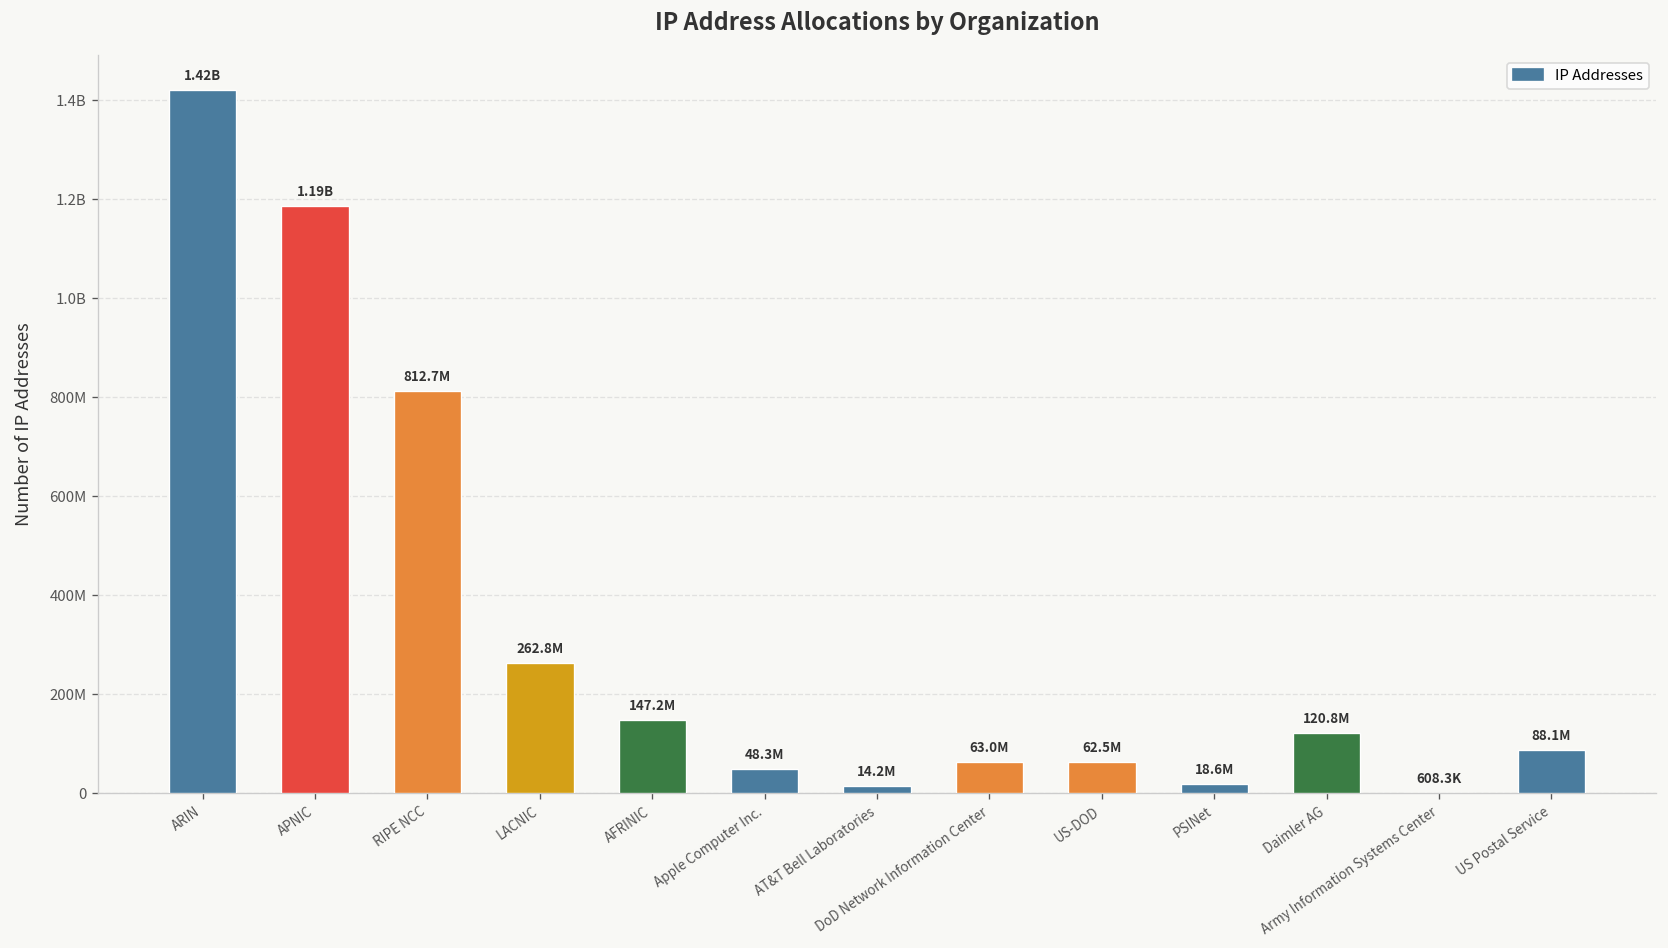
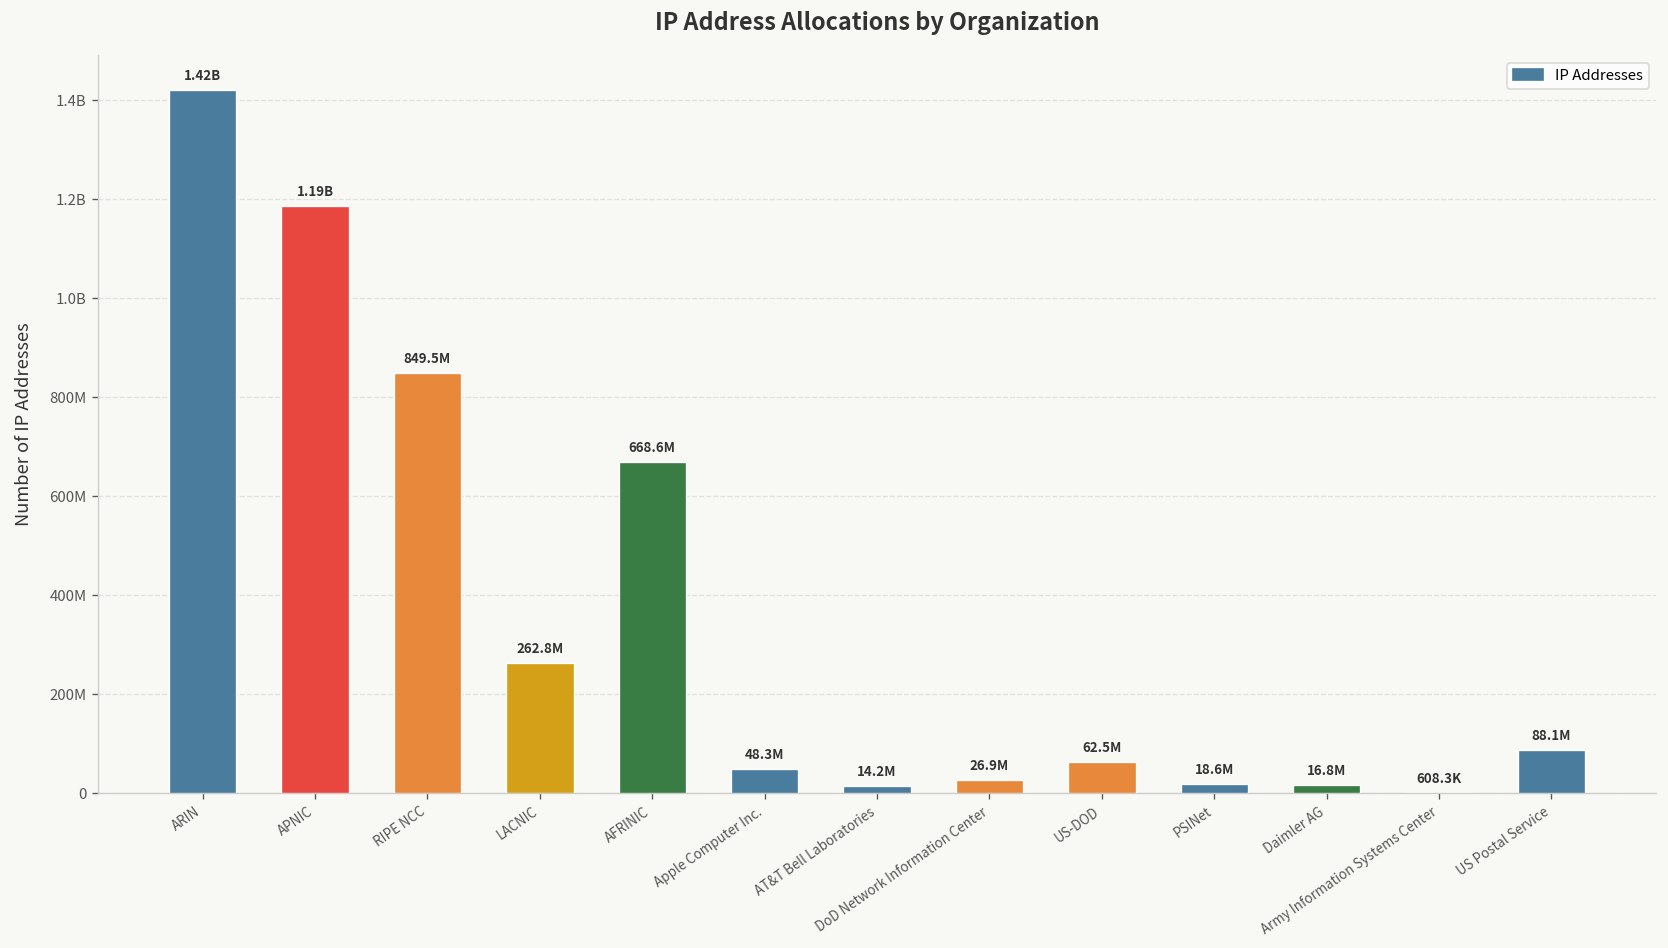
RIPE NCC: 812.7M -> 849.5M
AFRINIC: 147.2M -> 668.6M
DoD Network Information Center: 63.0M -> 26.9M
Daimler AG: 120.8M -> 16.8M
